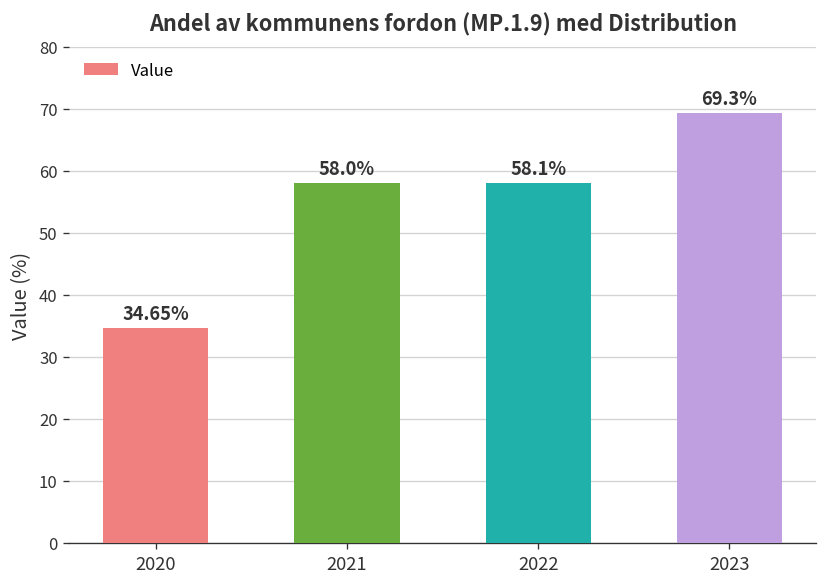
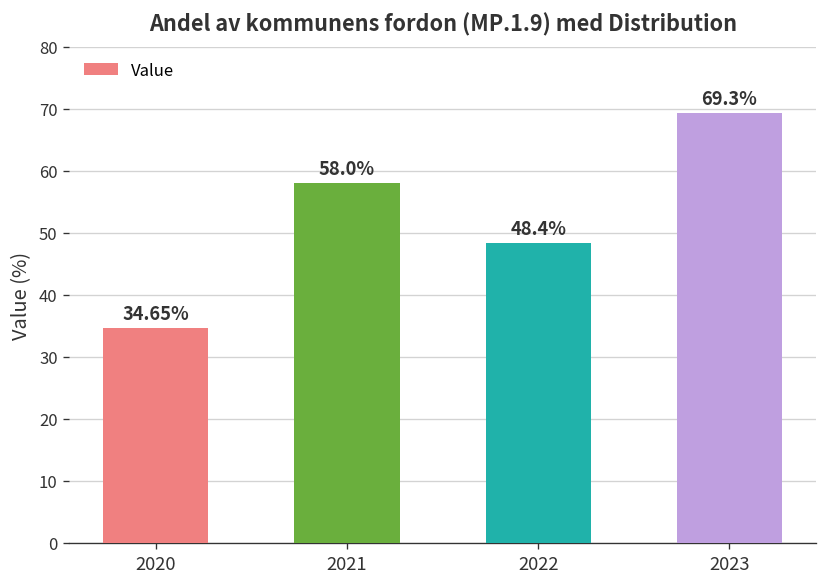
2022: 58.1% -> 48.4%
